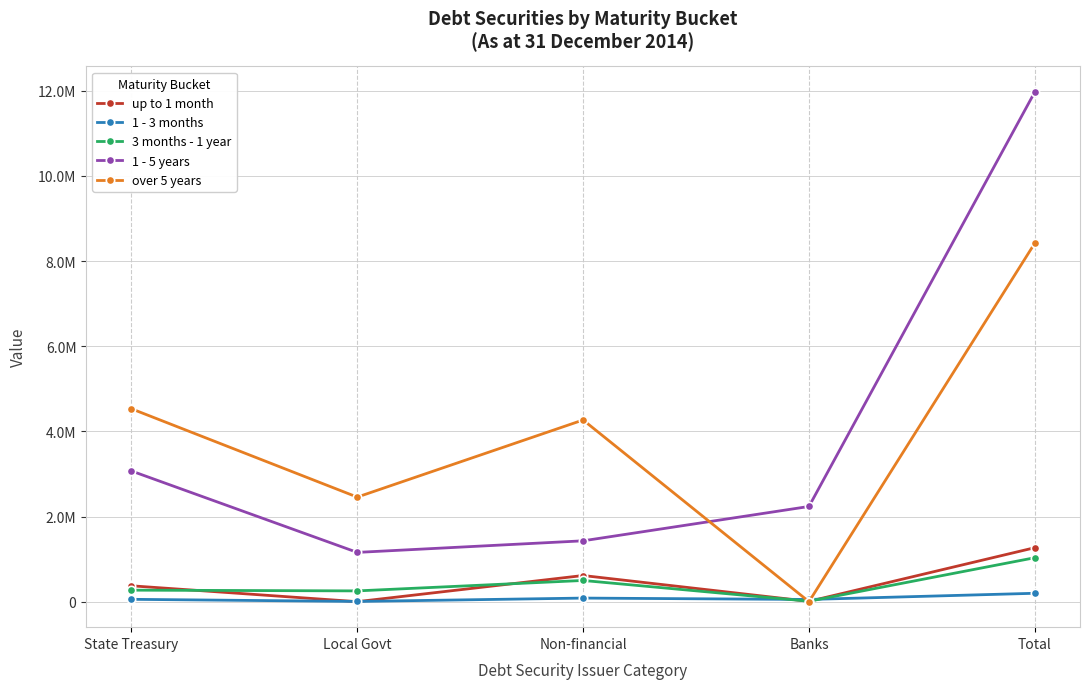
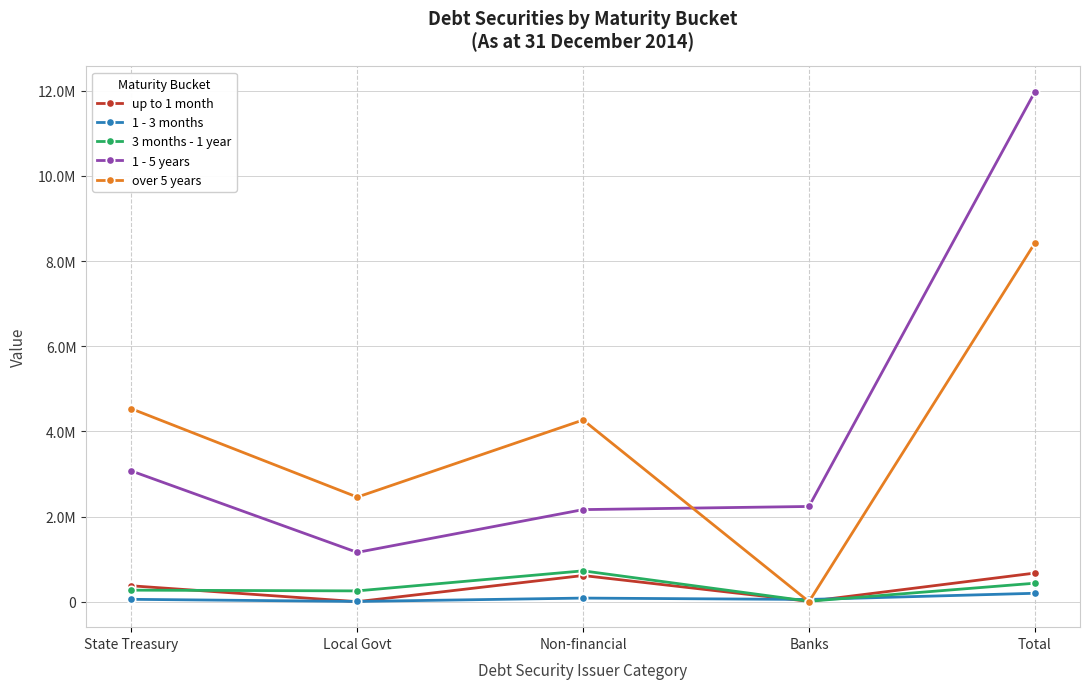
3 months - 1 year, Non-financial: 500000 -> 700000
1 - 5 years, Non-financial: 1400000 -> 2200000
up to 1 month, Total: 1300000 -> 700000
3 months - 1 year, Total: 1000000 -> 400000
